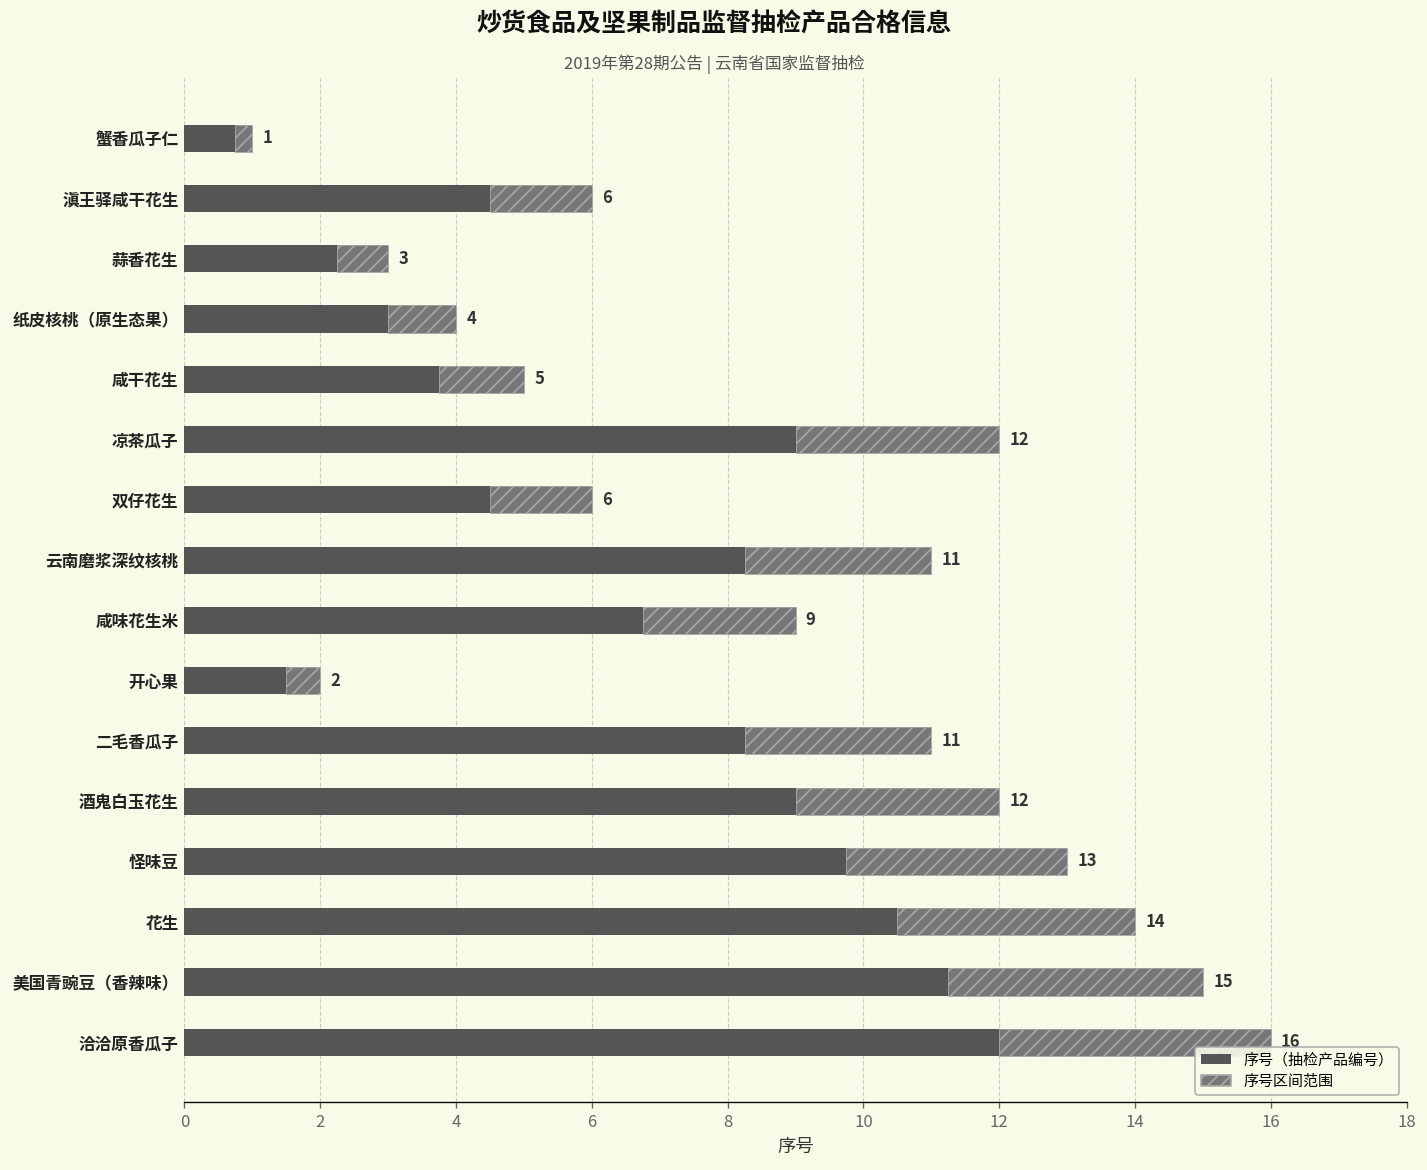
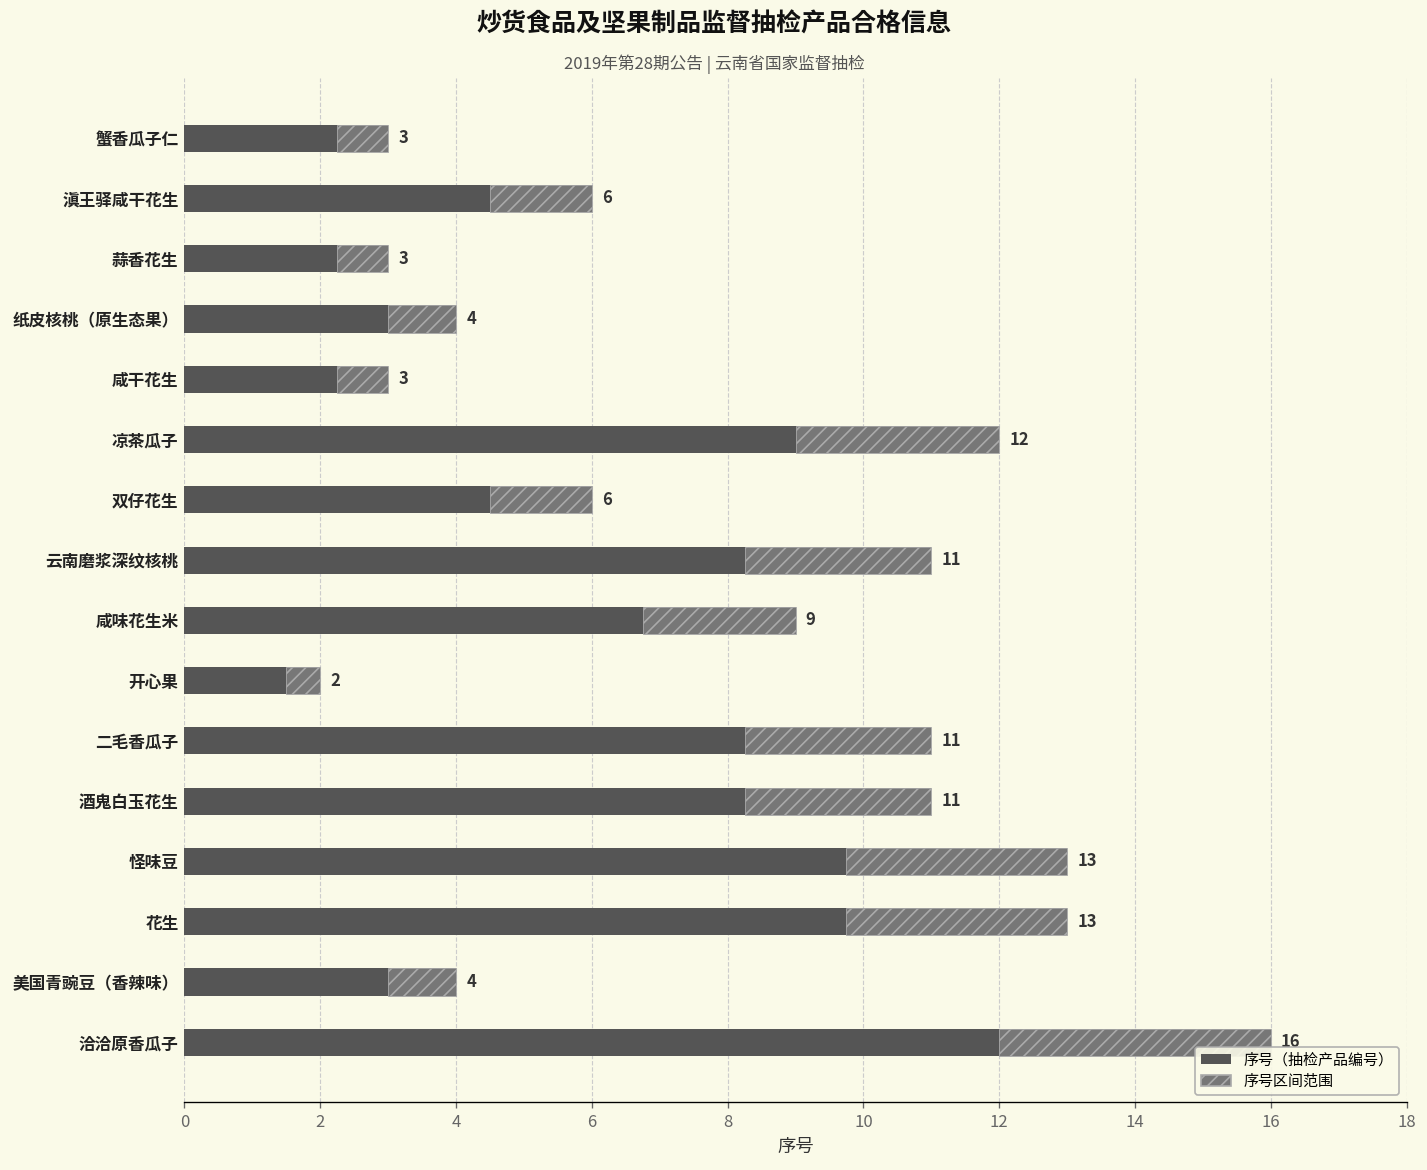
蟹香瓜子仁: 1 -> 3
咸干花生: 5 -> 3
酒鬼白玉花生: 12 -> 11
花生: 14 -> 13
美国青豌豆（香辣味）: 15 -> 4
